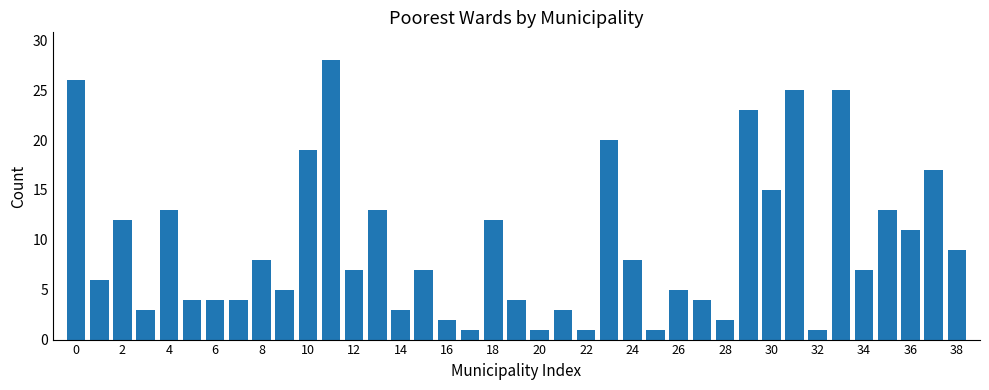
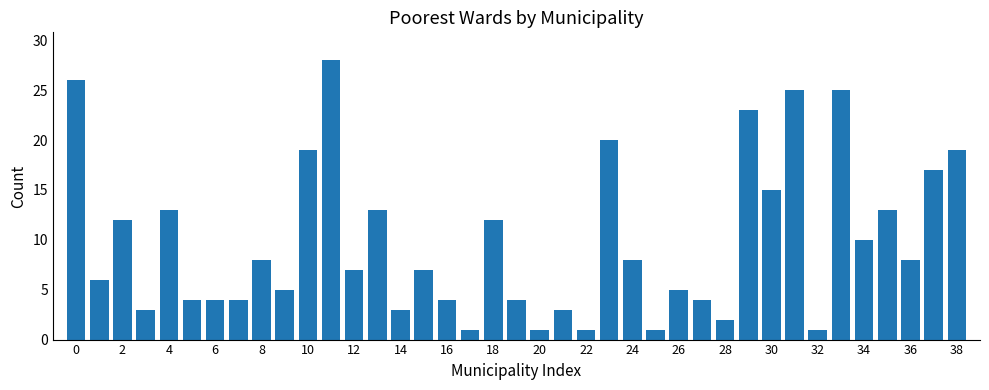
16: 2 -> 4
34: 7 -> 10
36: 11 -> 8
38: 9 -> 19
